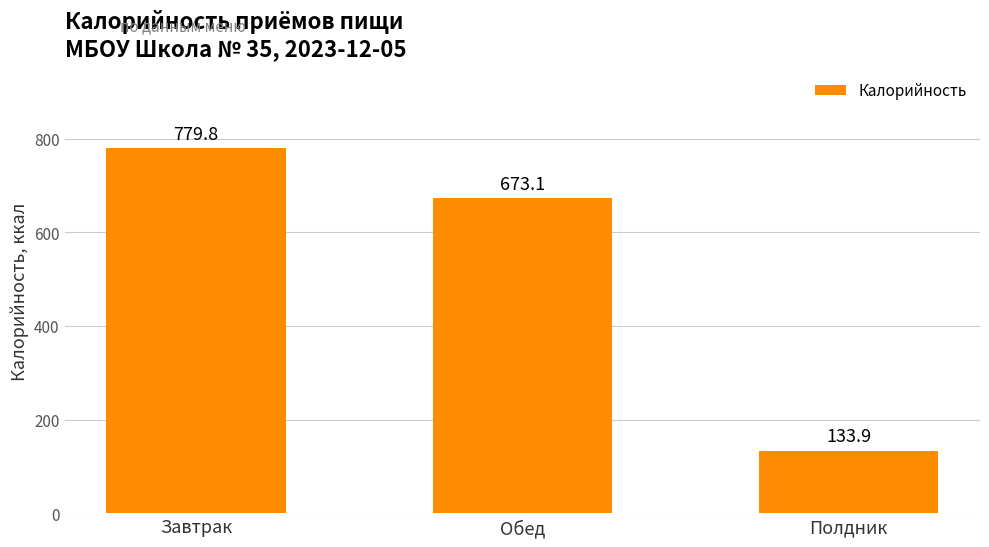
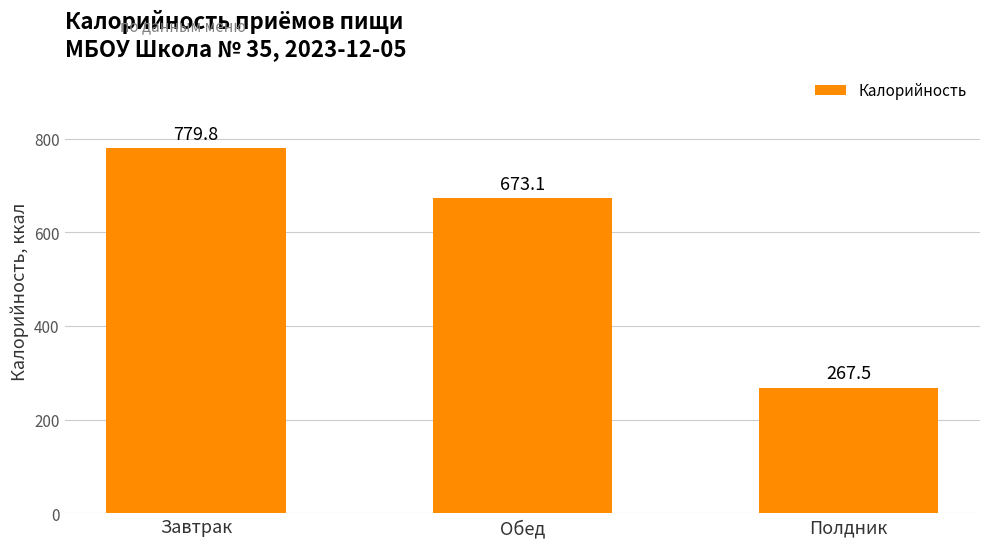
Полдник: 133.9 -> 267.5
